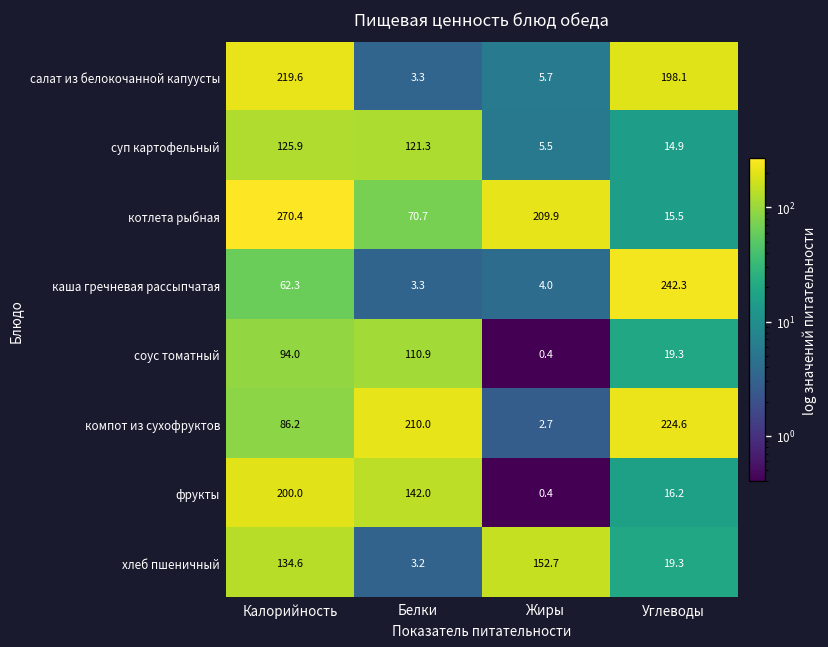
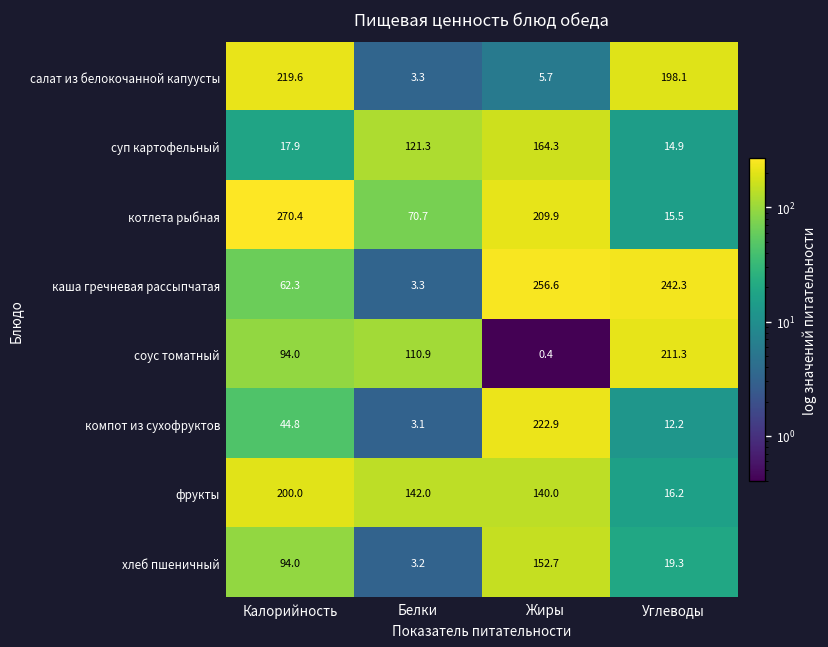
суп картофельный, Калорийность: 125.9 -> 17.9
суп картофельный, Жиры: 5.5 -> 164.3
каша гречневая рассыпчатая, Жиры: 4.0 -> 256.6
соус томатный, Углеводы: 19.3 -> 211.3
компот из сухофруктов, Калорийность: 86.2 -> 44.8
компот из сухофруктов, Белки: 210.0 -> 3.1
компот из сухофруктов, Жиры: 2.7 -> 222.9
компот из сухофруктов, Углеводы: 224.6 -> 12.2
фрукты, Жиры: 0.4 -> 140.0
хлеб пшеничный, Калорийность: 134.6 -> 94.0
